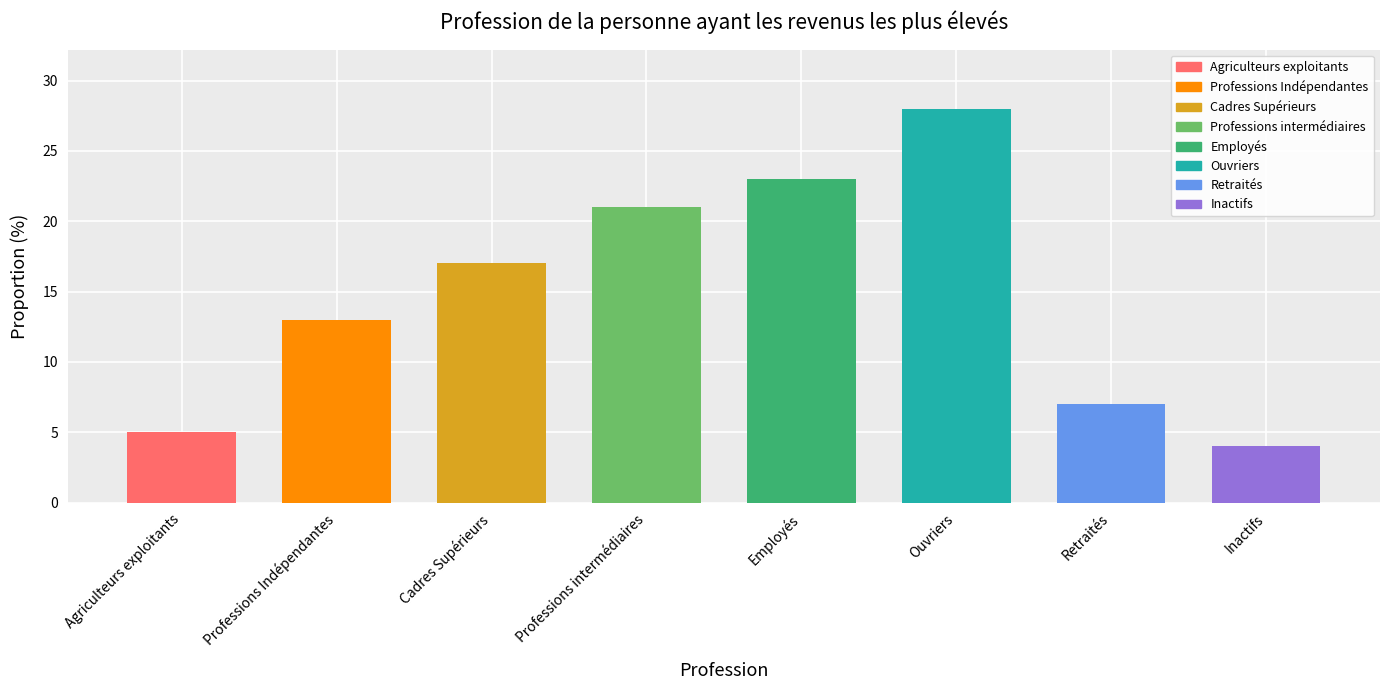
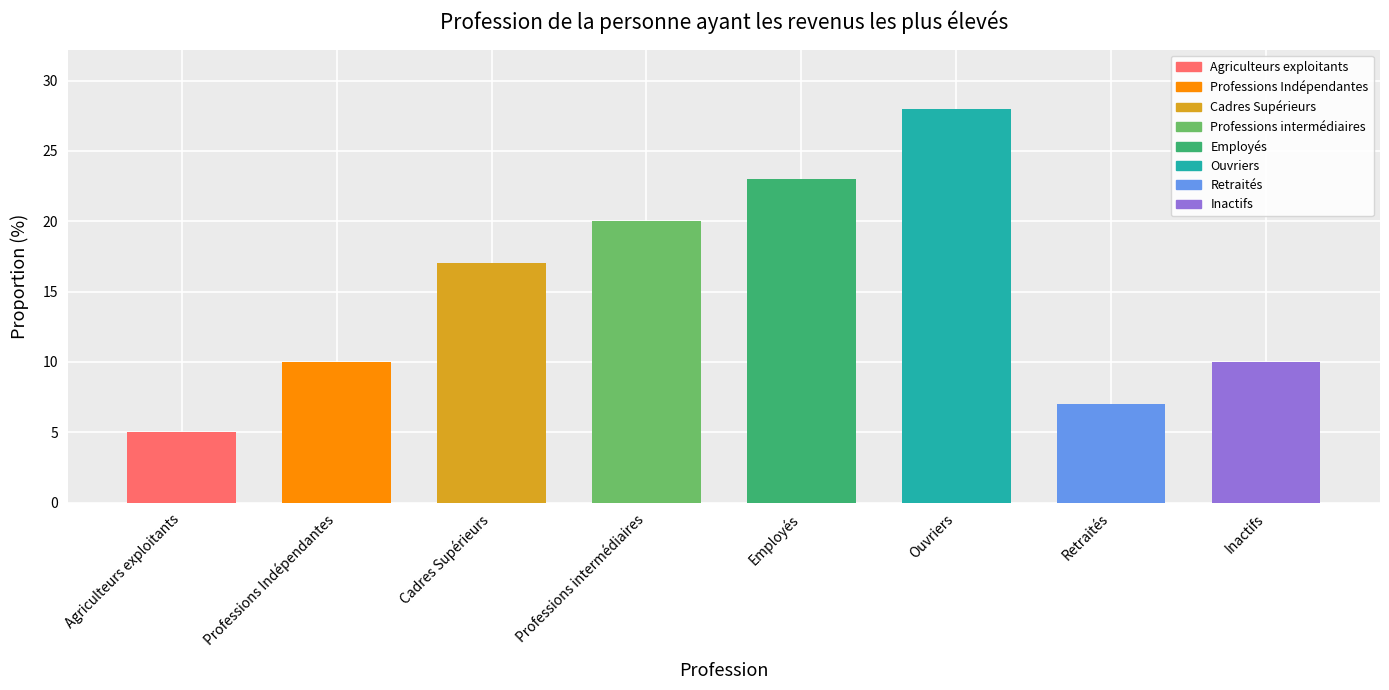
Professions Indépendantes: 13 -> 10
Professions intermédiaires: 21 -> 20
Inactifs: 4 -> 10
